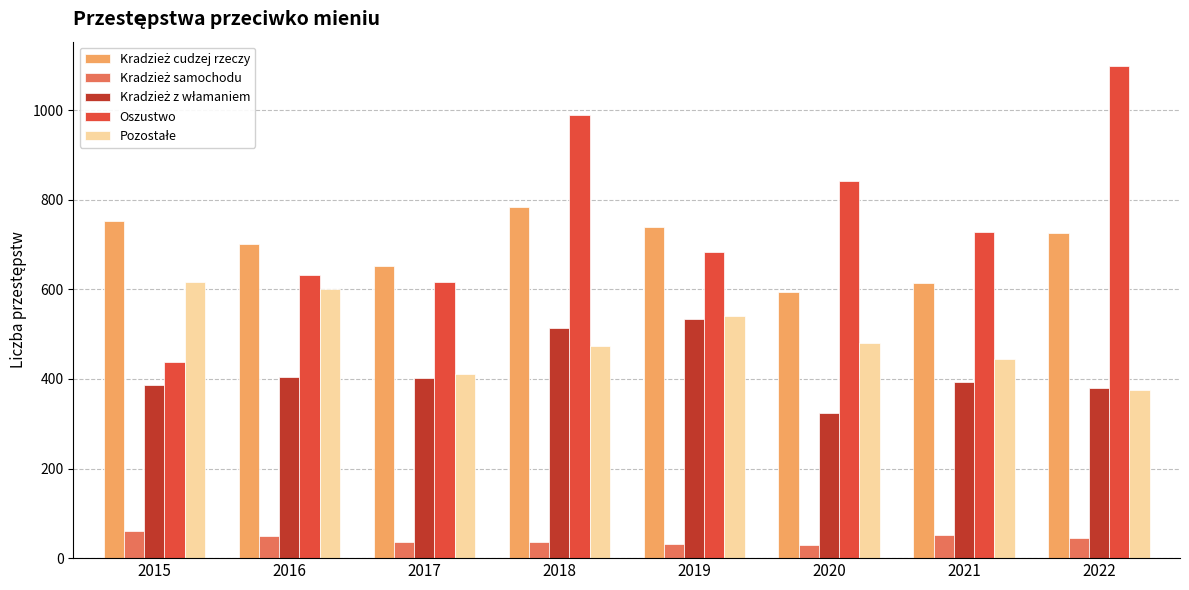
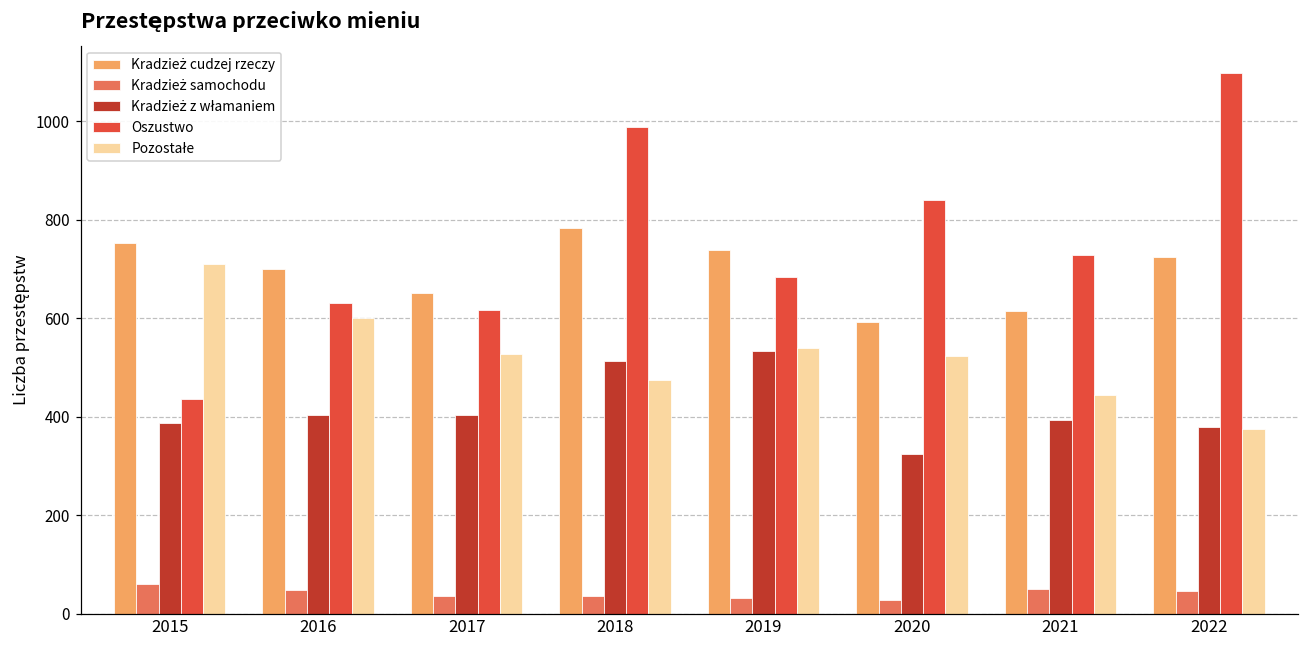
Pozostałe, 2015: 620 -> 710
Pozostałe, 2017: 410 -> 530
Pozostałe, 2020: 480 -> 520
